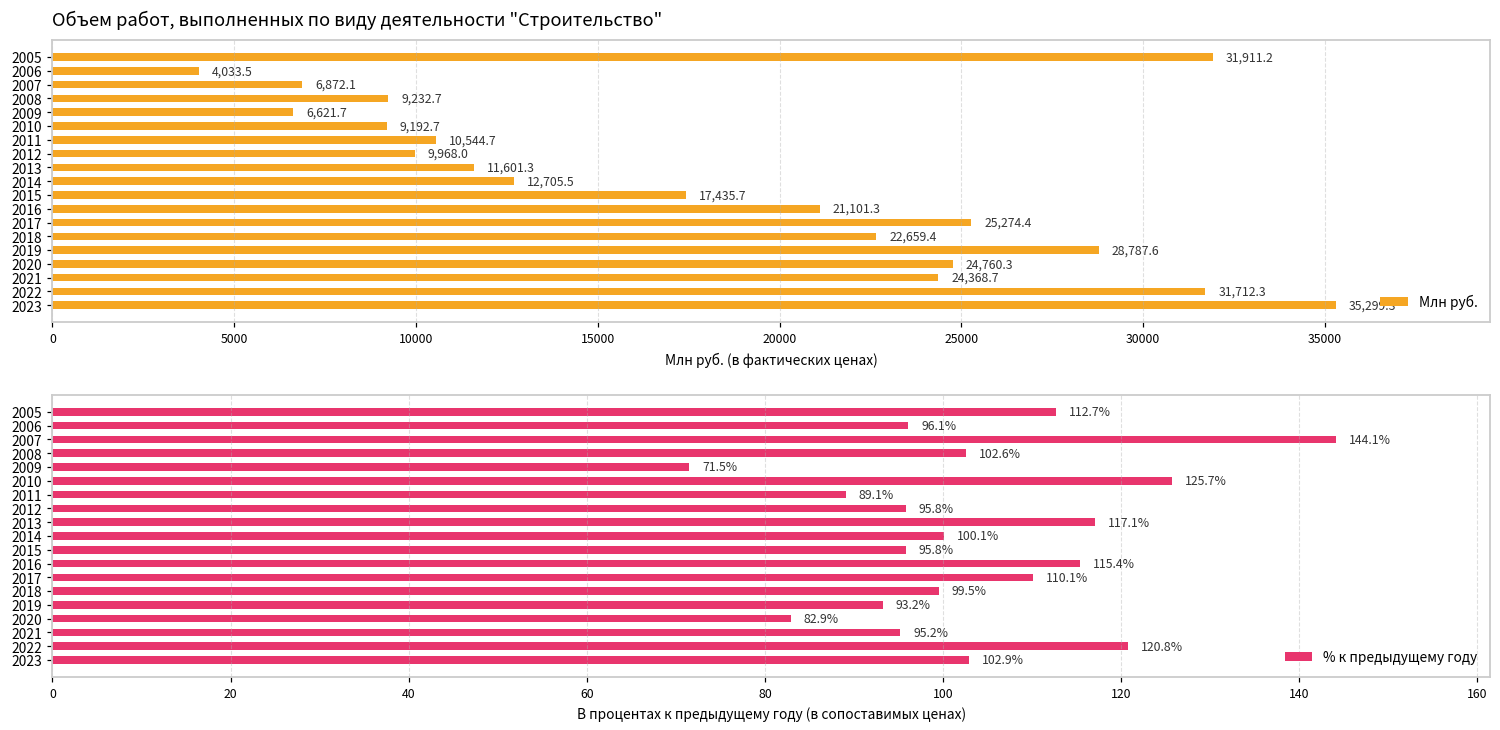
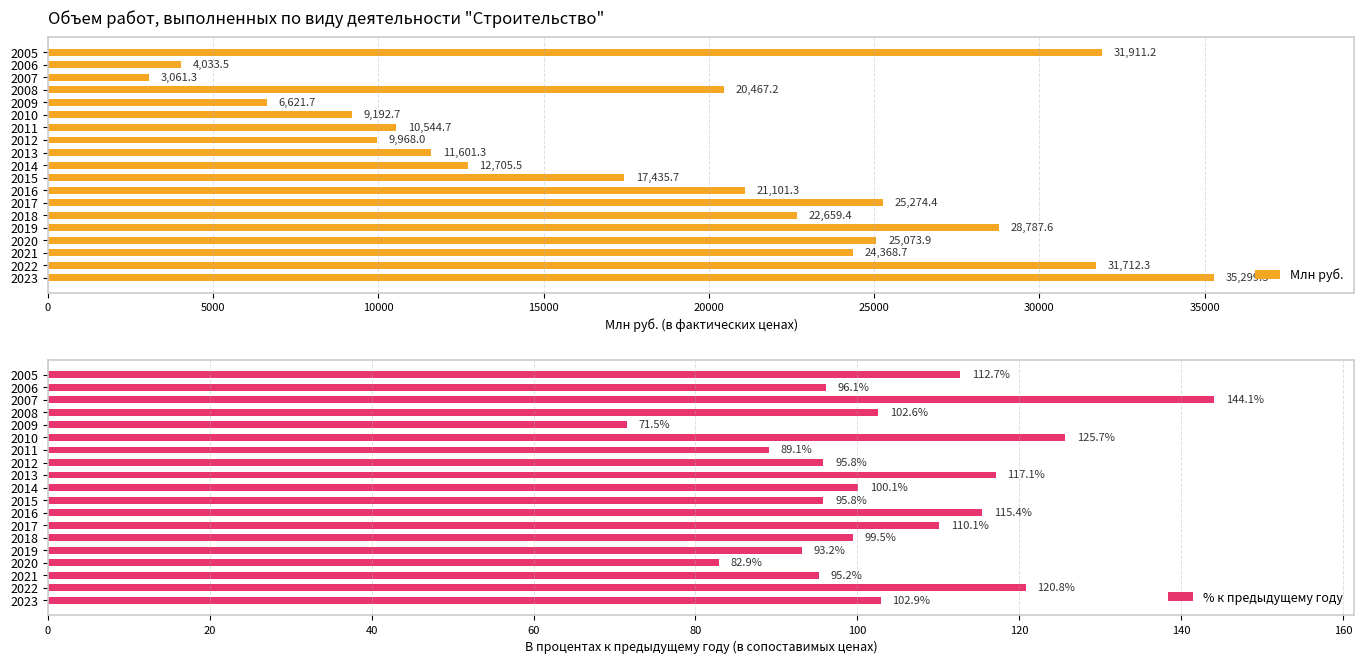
Объем работ, выполненных по виду деятельности "Строительство", 2007: 6,872.1 -> 3,061.3
Объем работ, выполненных по виду деятельности "Строительство", 2008: 9,232.7 -> 20,467.2
Объем работ, выполненных по виду деятельности "Строительство", 2020: 24,760.3 -> 25,073.9
